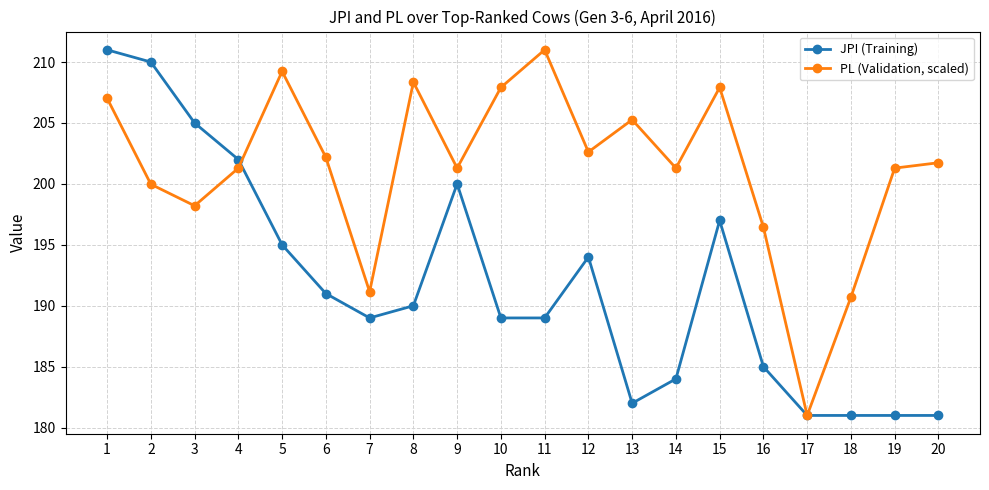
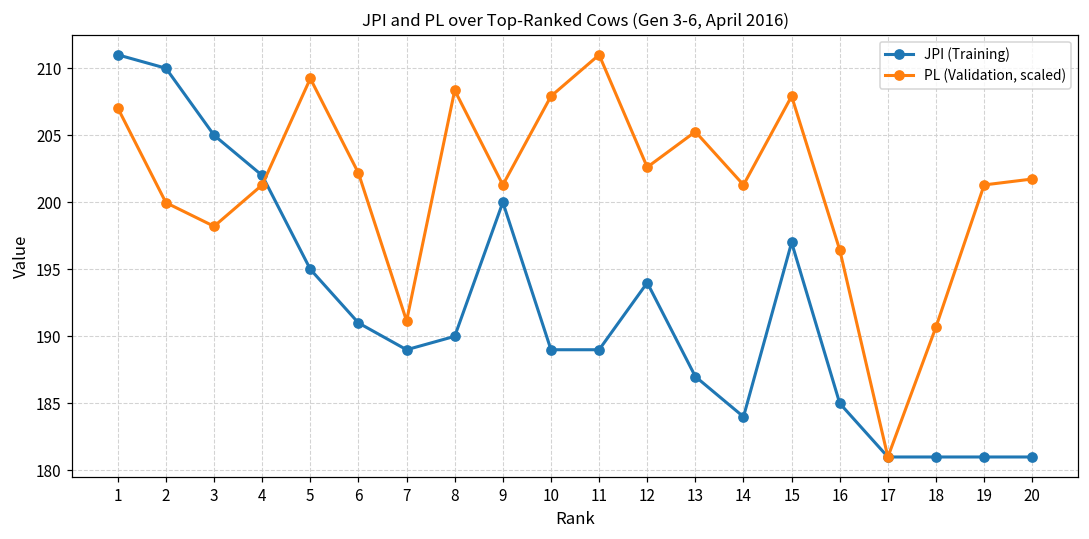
JPI (Training), 13: 182 -> 187
